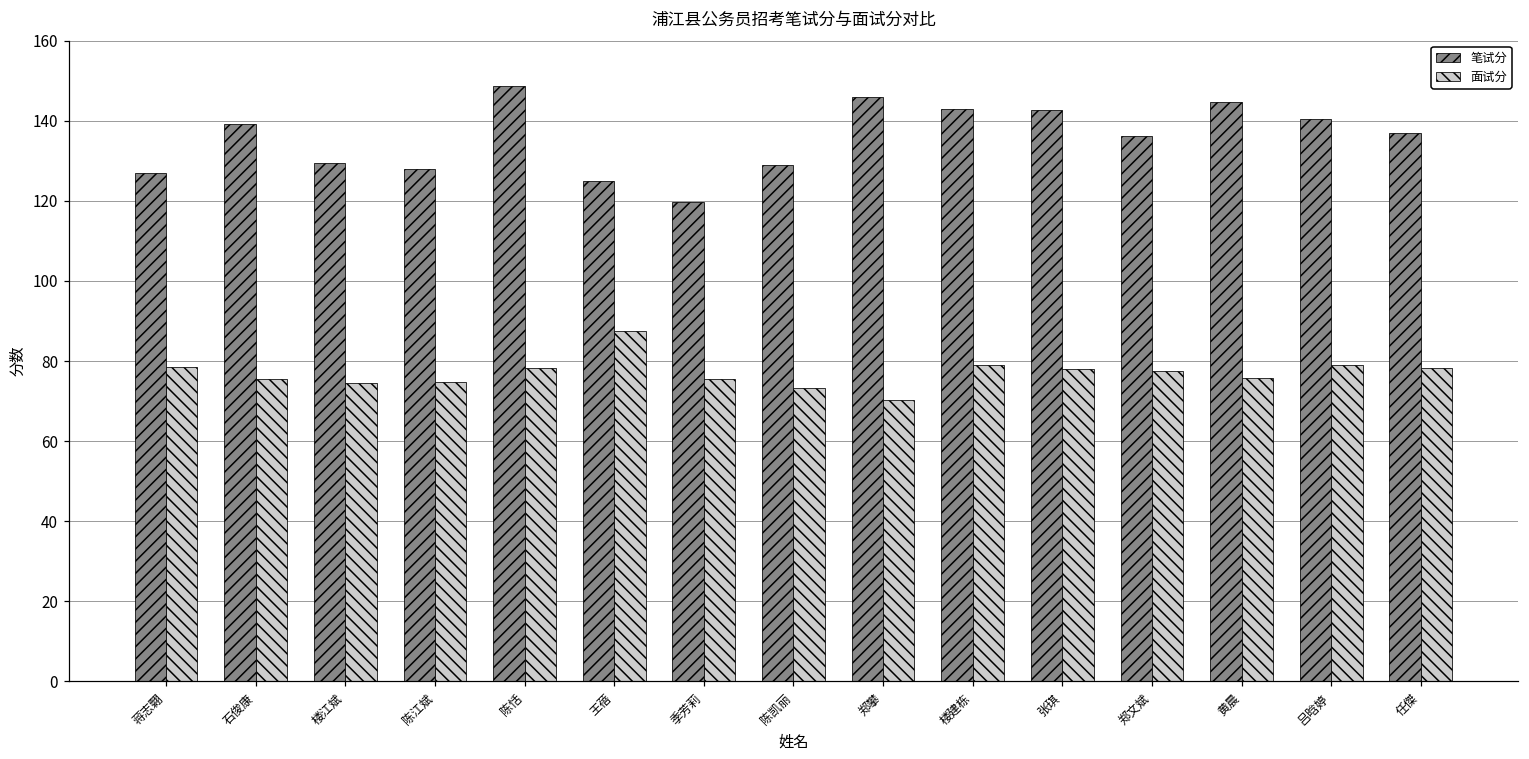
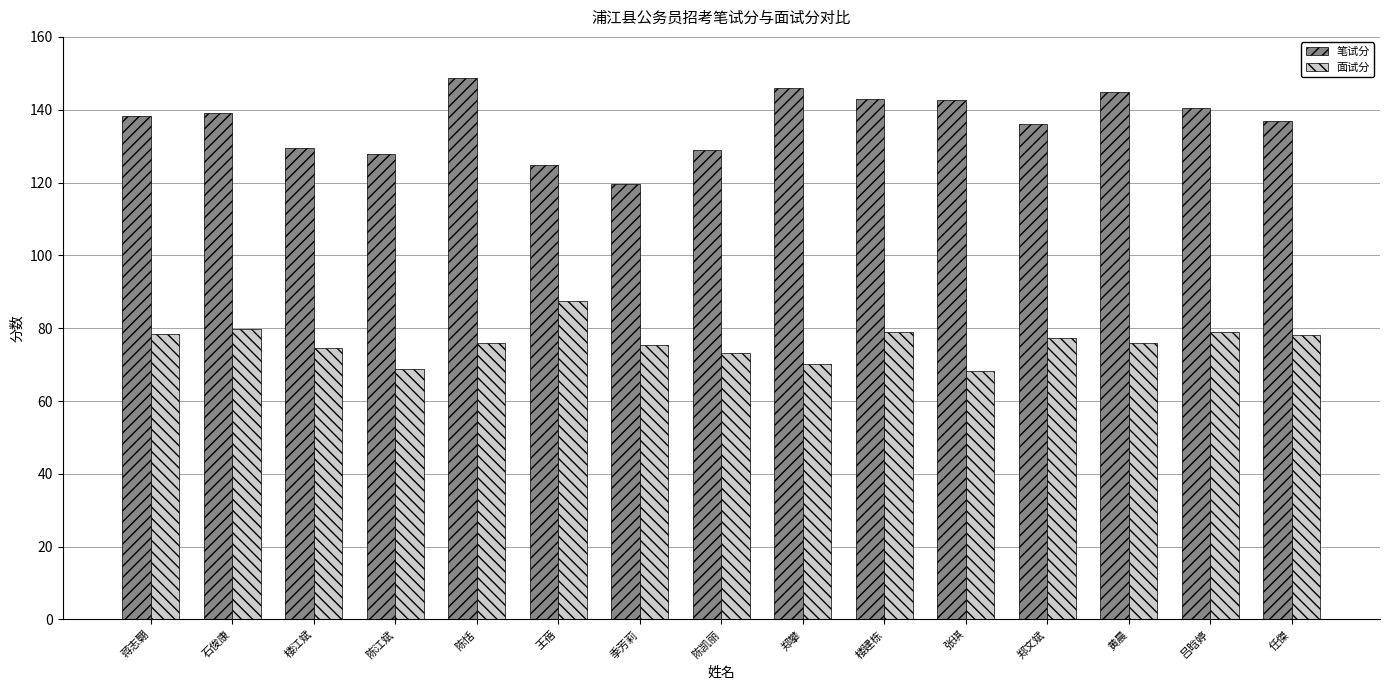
笔试分, 蒋志翾: 127 -> 138
面试分, 石俊康: 76 -> 80
面试分, 陈江斌: 75 -> 69
面试分, 陈恬: 78 -> 76
面试分, 张琪: 78 -> 68
